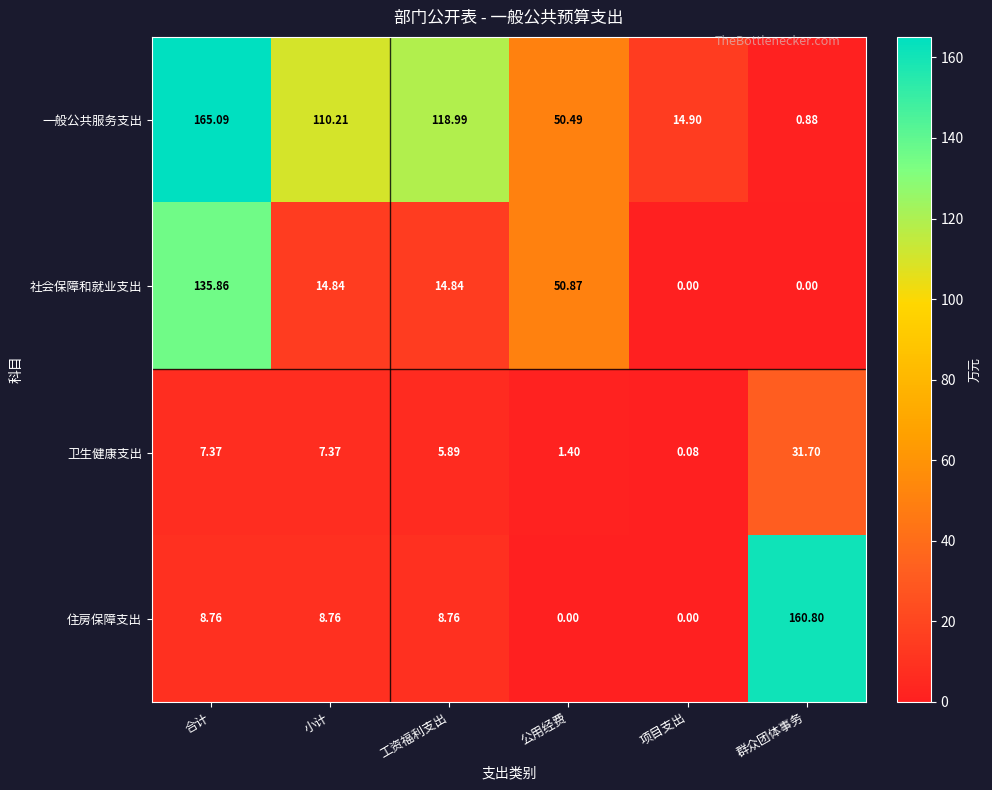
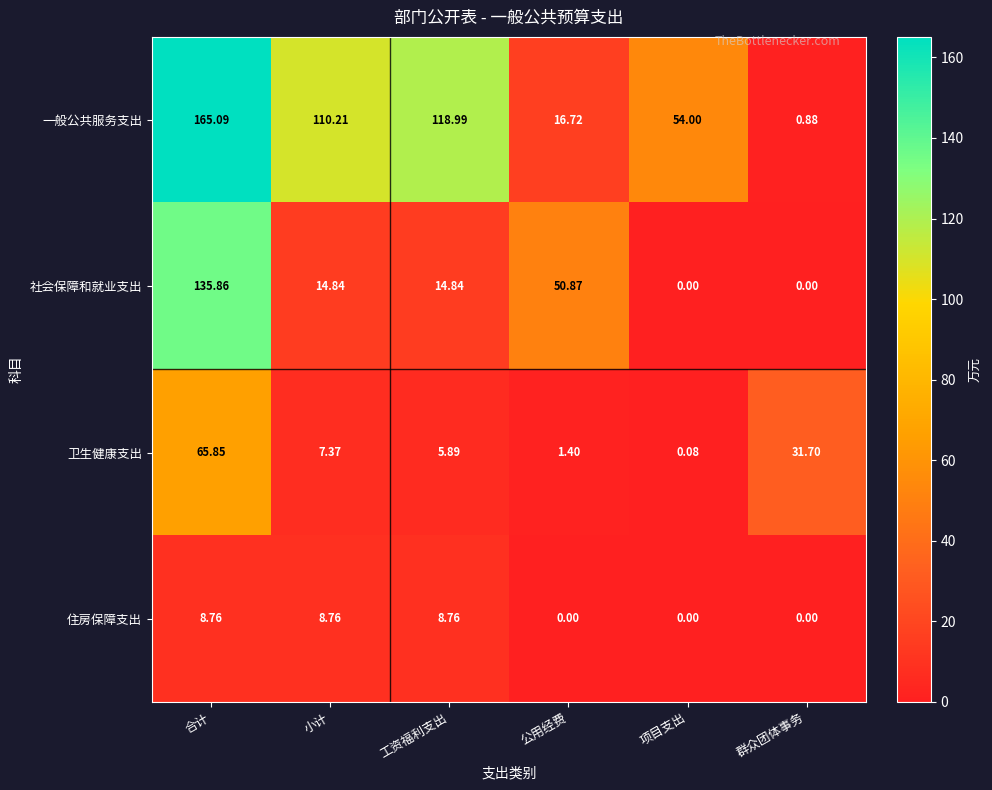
一般公共服务支出, 公用经费: 50.49 -> 16.72
一般公共服务支出, 项目支出: 14.90 -> 54.00
卫生健康支出, 合计: 7.37 -> 65.85
住房保障支出, 群众团体事务: 160.80 -> 0.00
